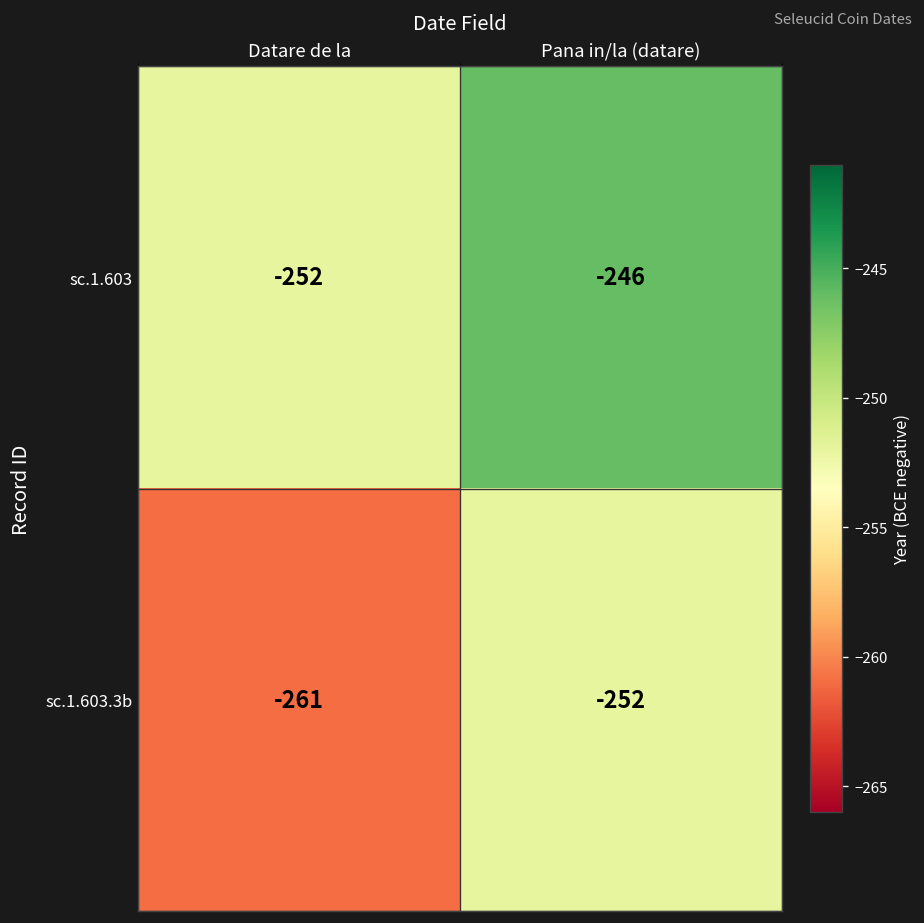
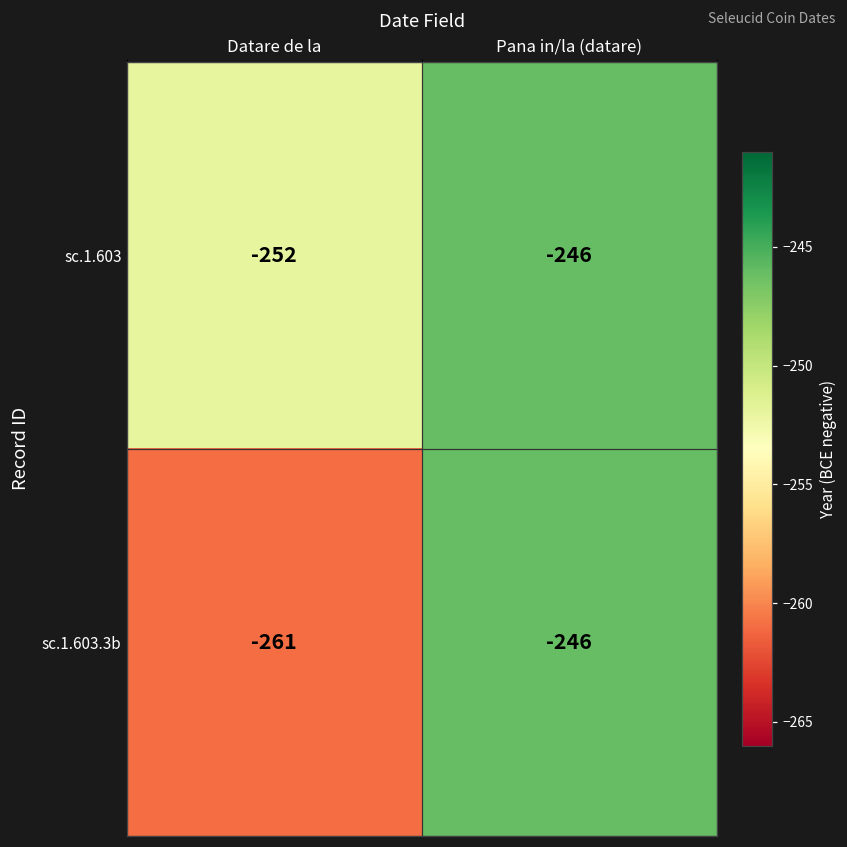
sc.1.603.3b, Pana in/la (datare): -252 -> -246
